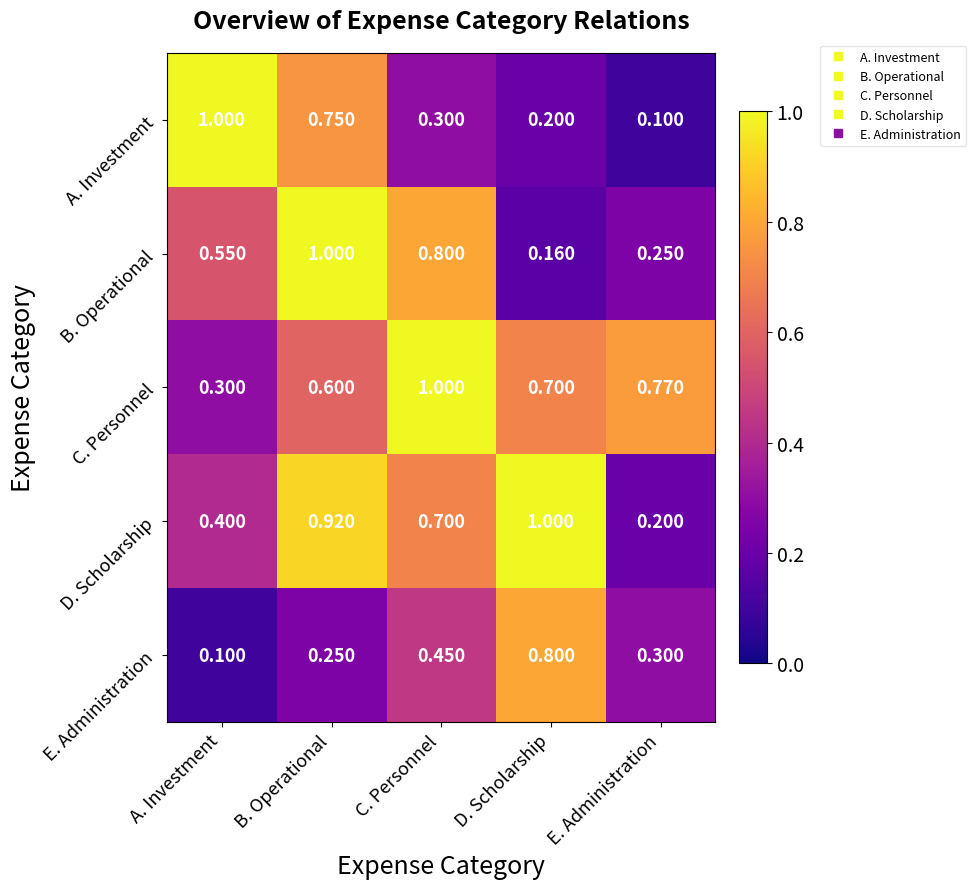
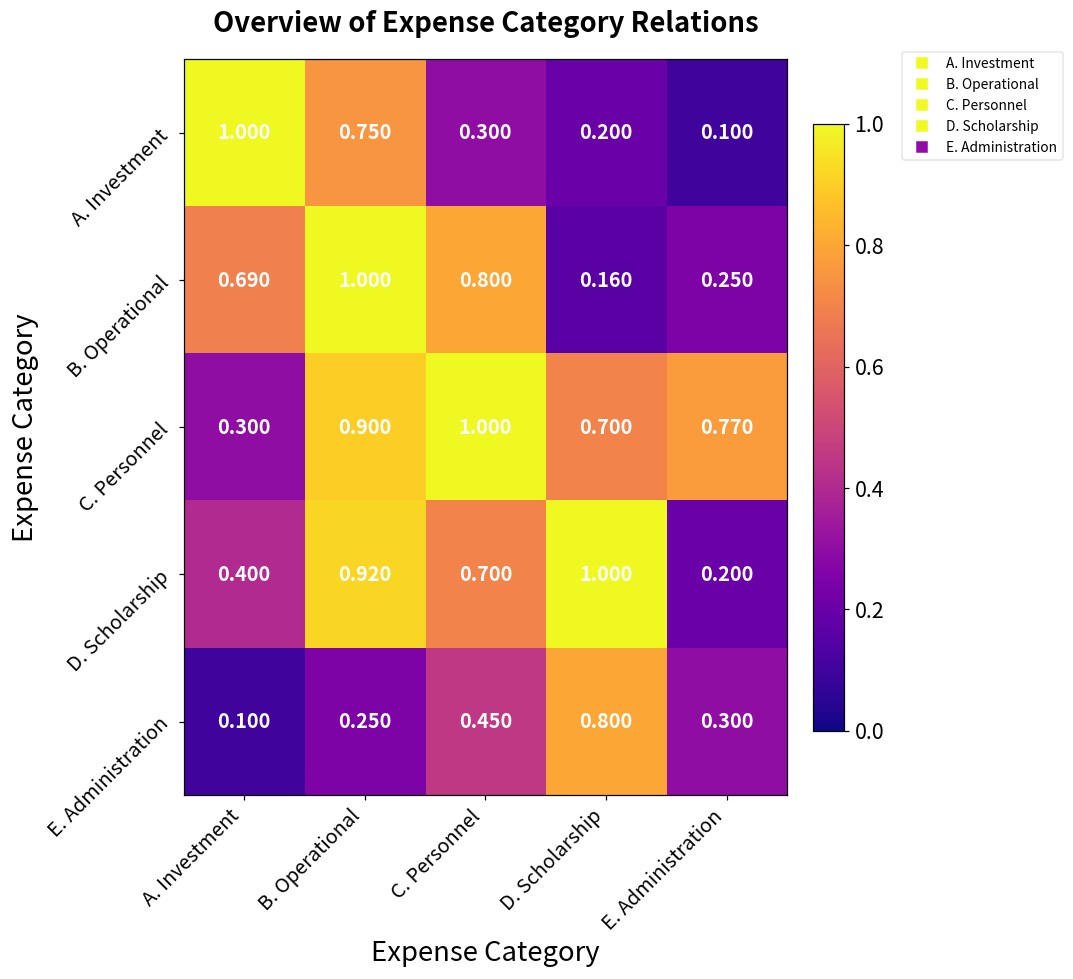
B. Operational, A. Investment: 0.550 -> 0.690
C. Personnel, B. Operational: 0.600 -> 0.900
